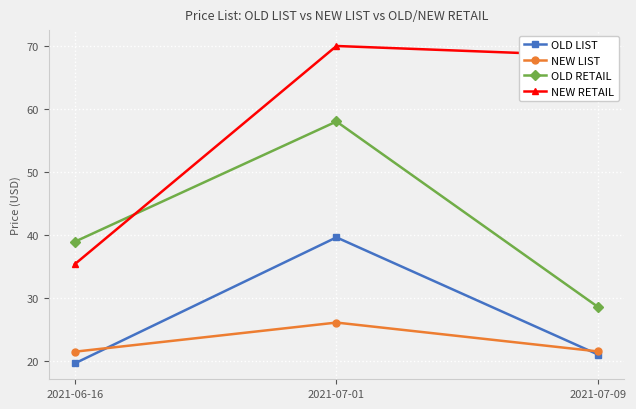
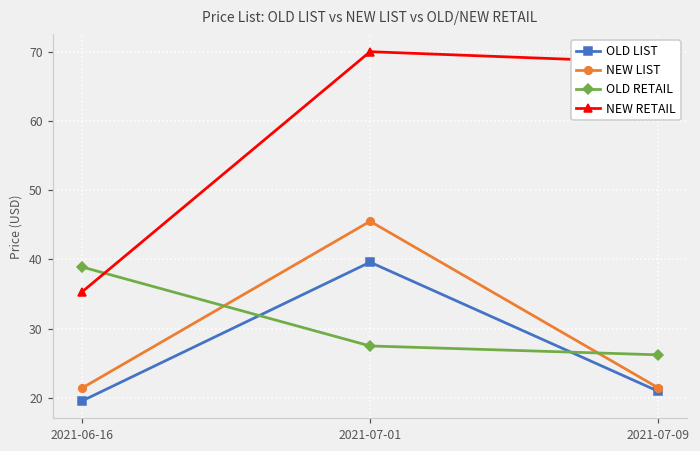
NEW LIST, 2021-07-01: 26 -> 45
OLD RETAIL, 2021-07-01: 58 -> 27
OLD RETAIL, 2021-07-09: 29 -> 26
